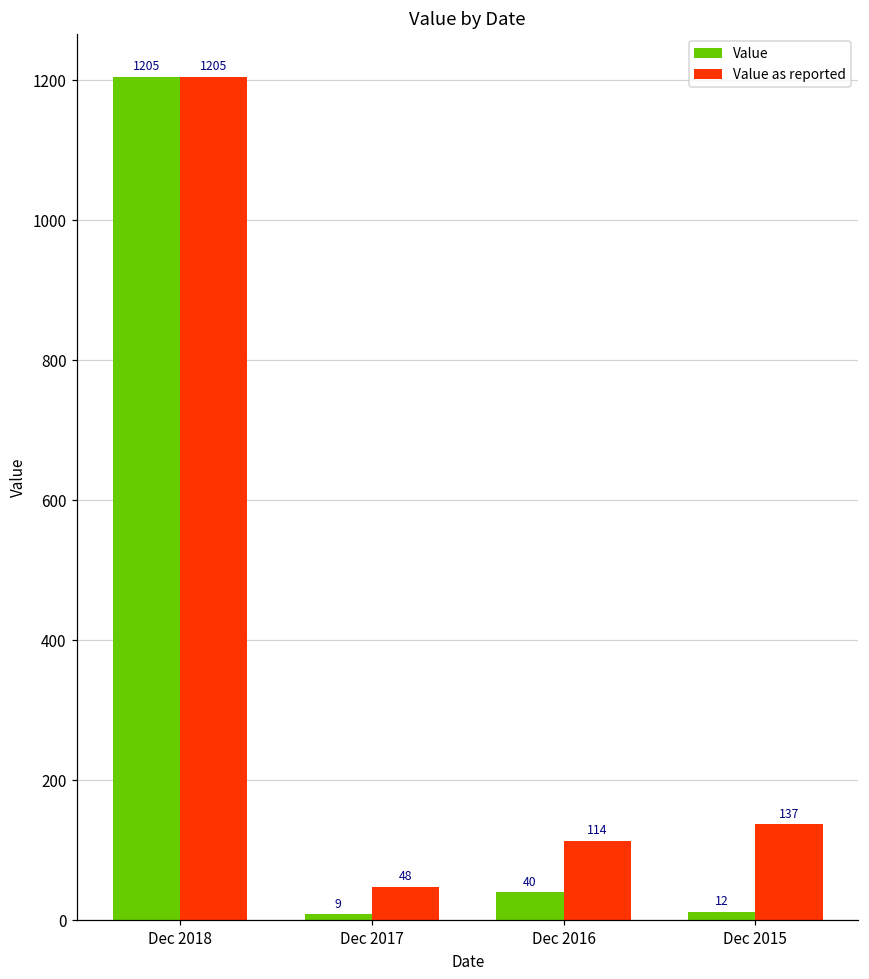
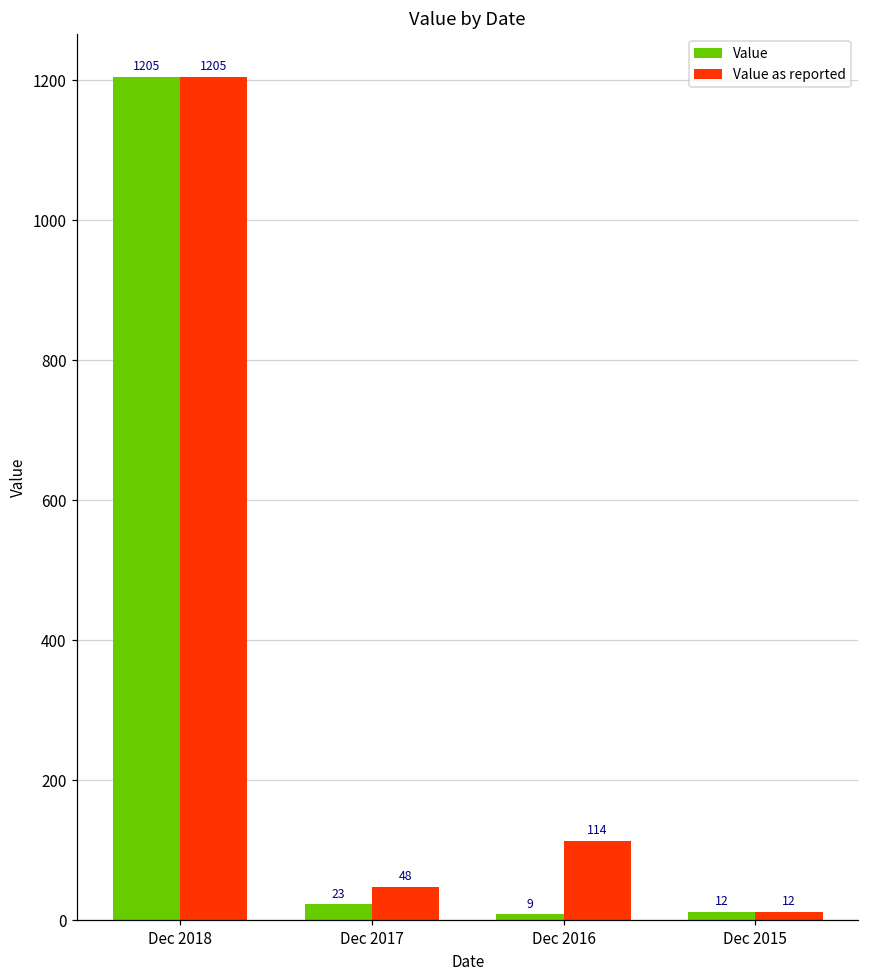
Value, Dec 2017: 9 -> 23
Value, Dec 2016: 40 -> 9
Value as reported, Dec 2015: 137 -> 12
